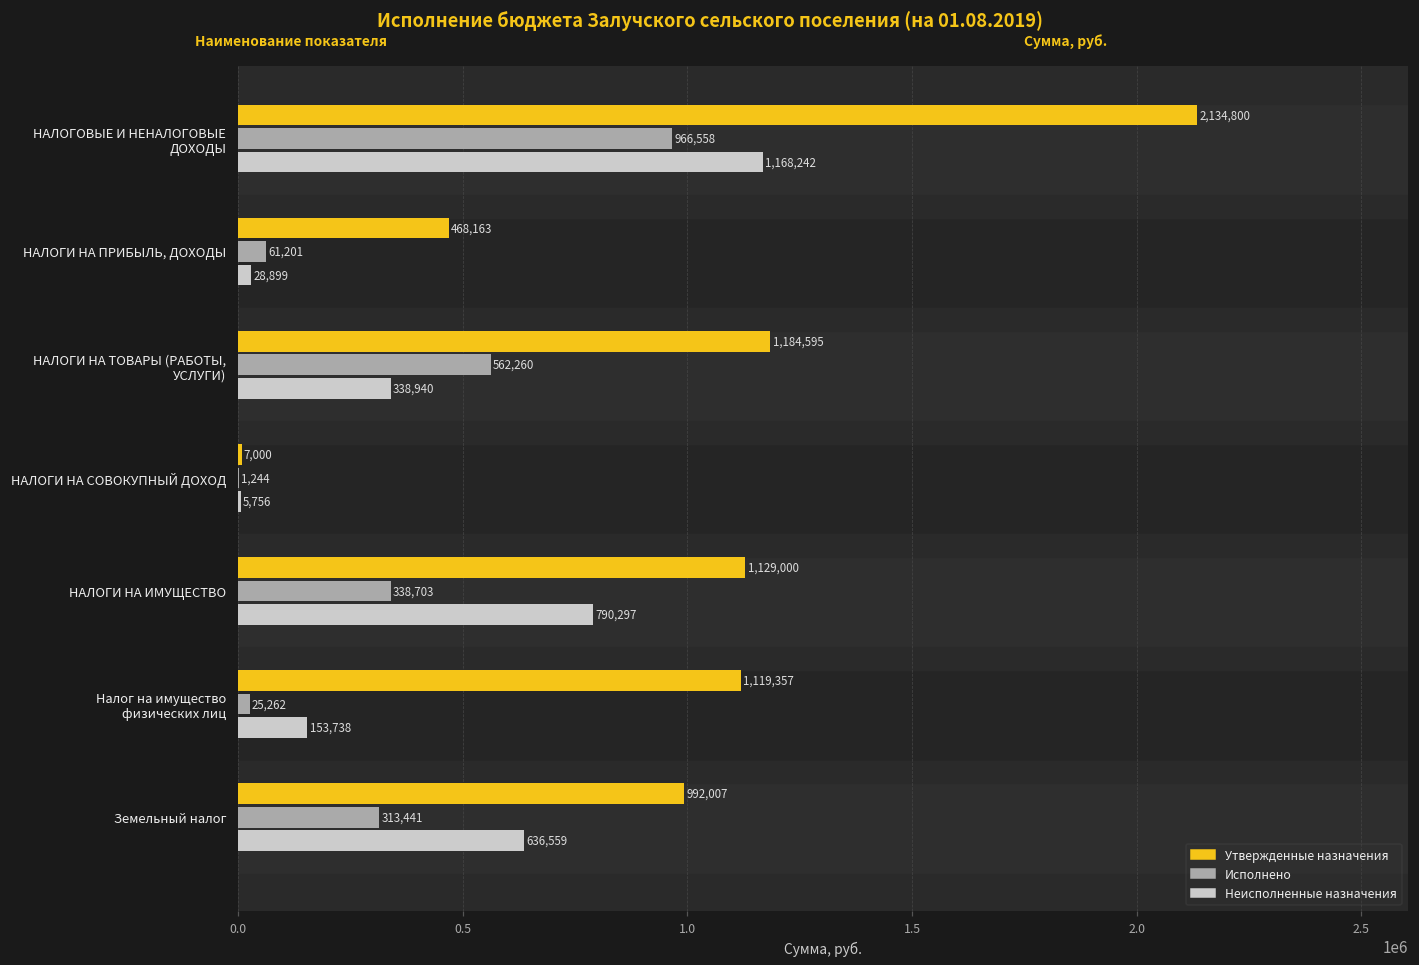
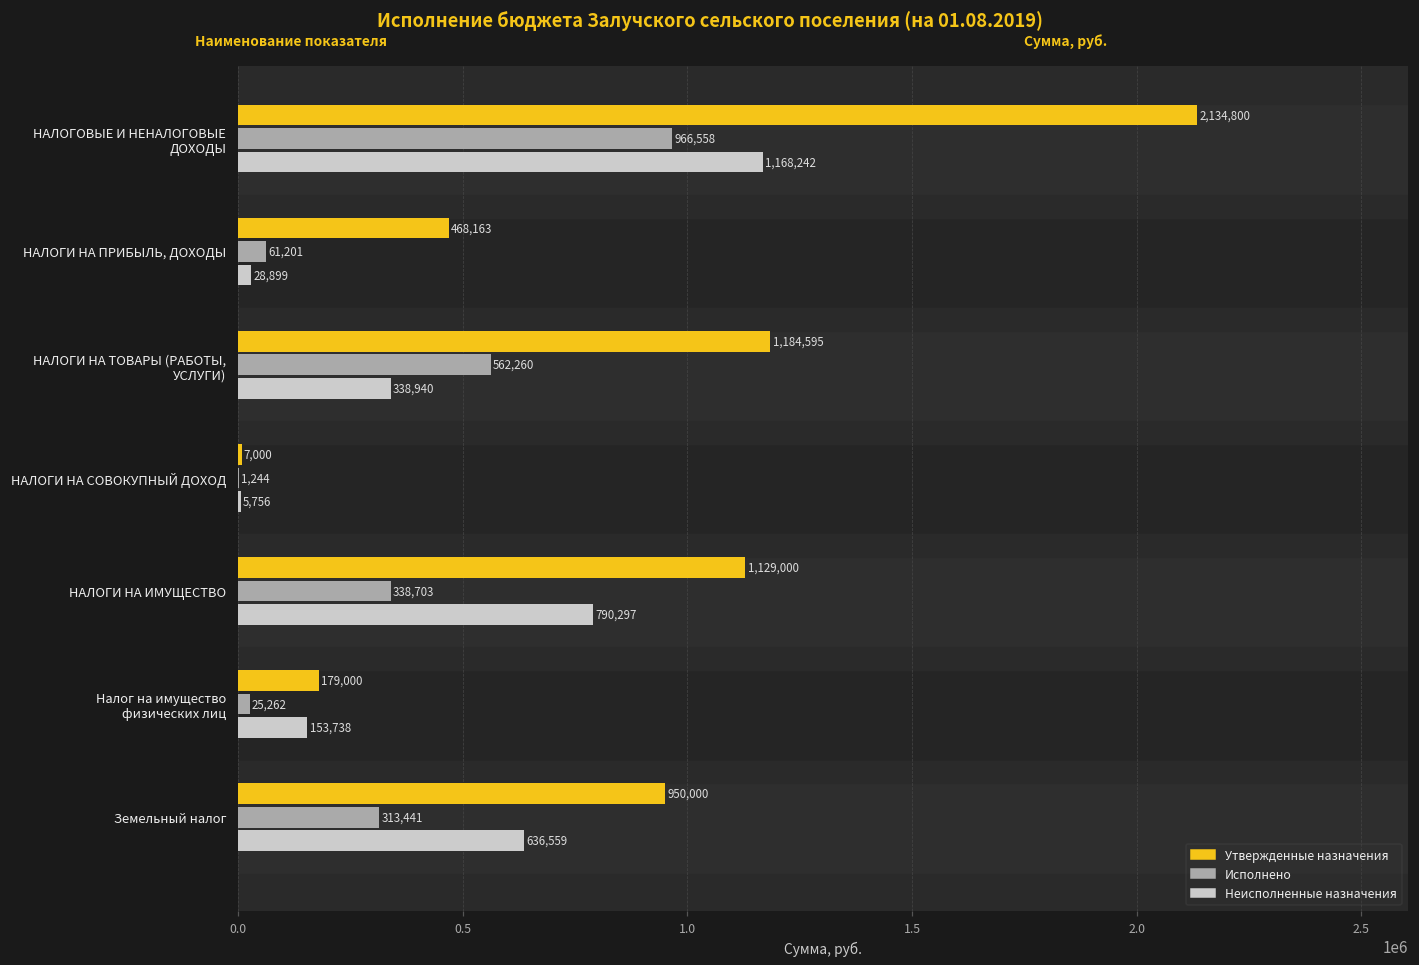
Утвержденные назначения, Налог на имущество физических лиц: 1,119,357 -> 179,000
Утвержденные назначения, Земельный налог: 992,007 -> 950,000
